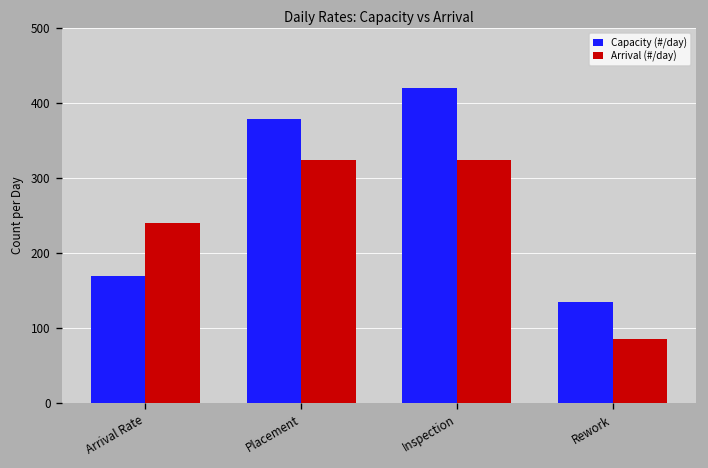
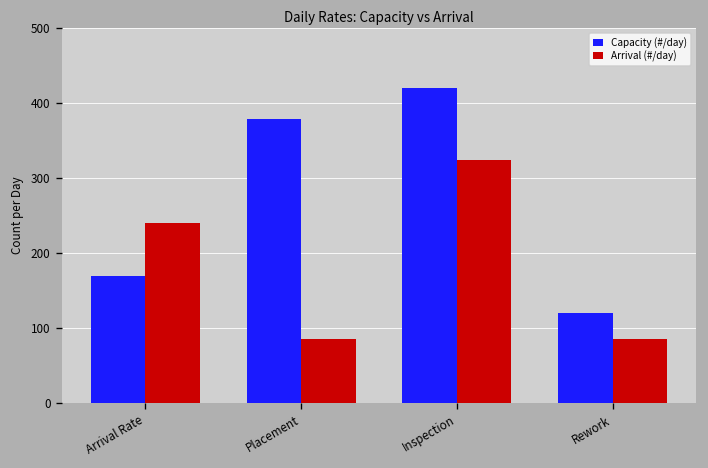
Arrival (#/day), Placement: 320 -> 80
Capacity (#/day), Rework: 130 -> 120
